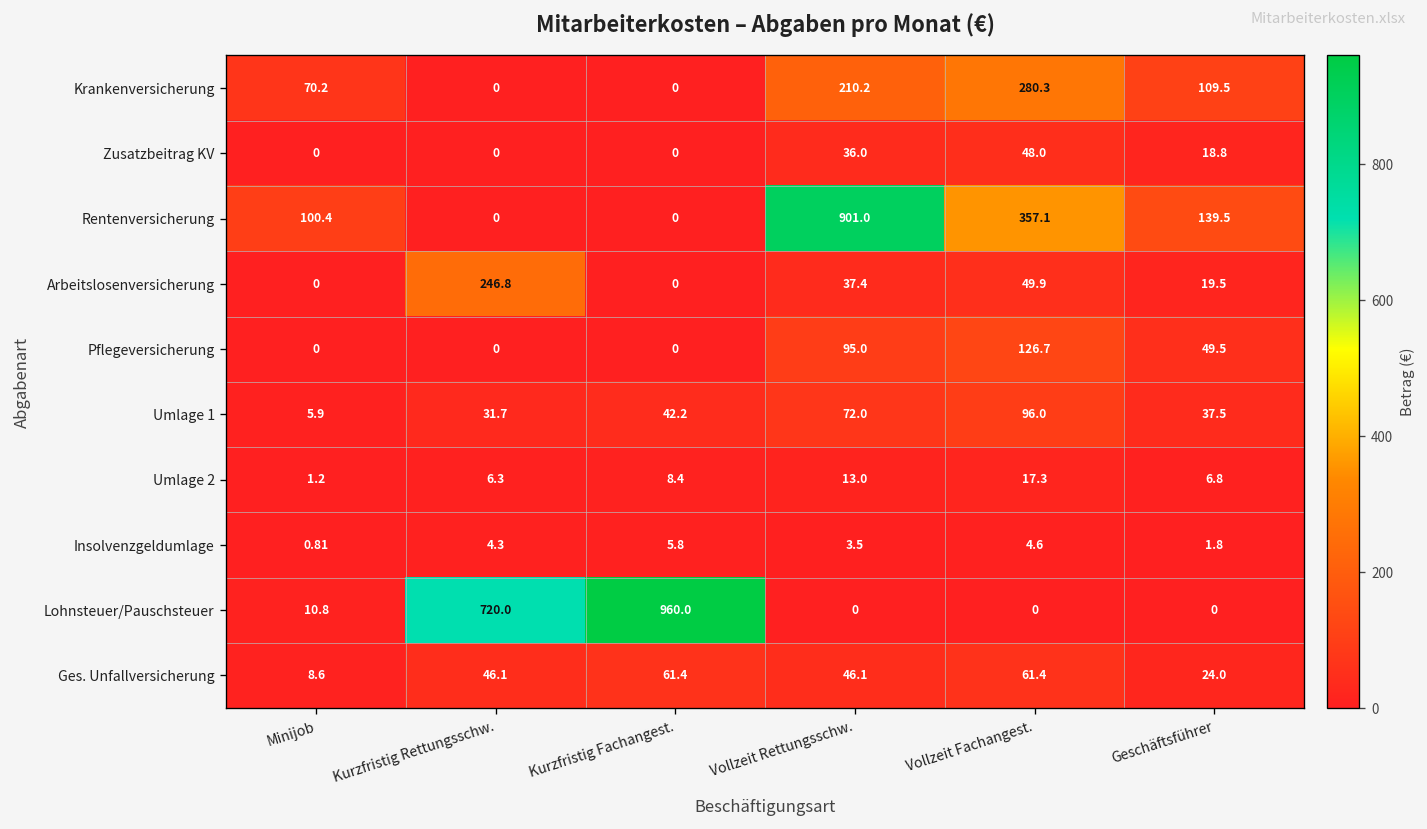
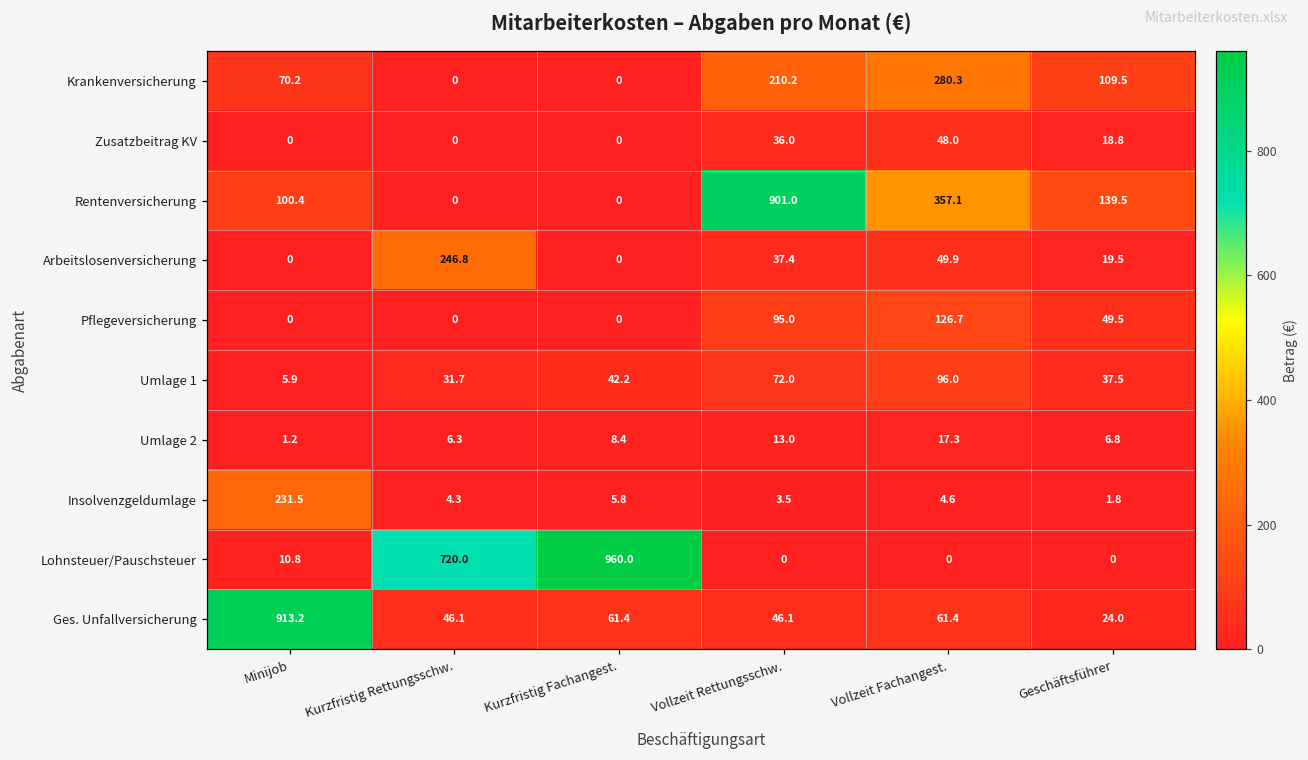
Insolvenzgeldumlage, Minijob: 0.81 -> 231.5
Ges. Unfallversicherung, Minijob: 8.6 -> 913.2
